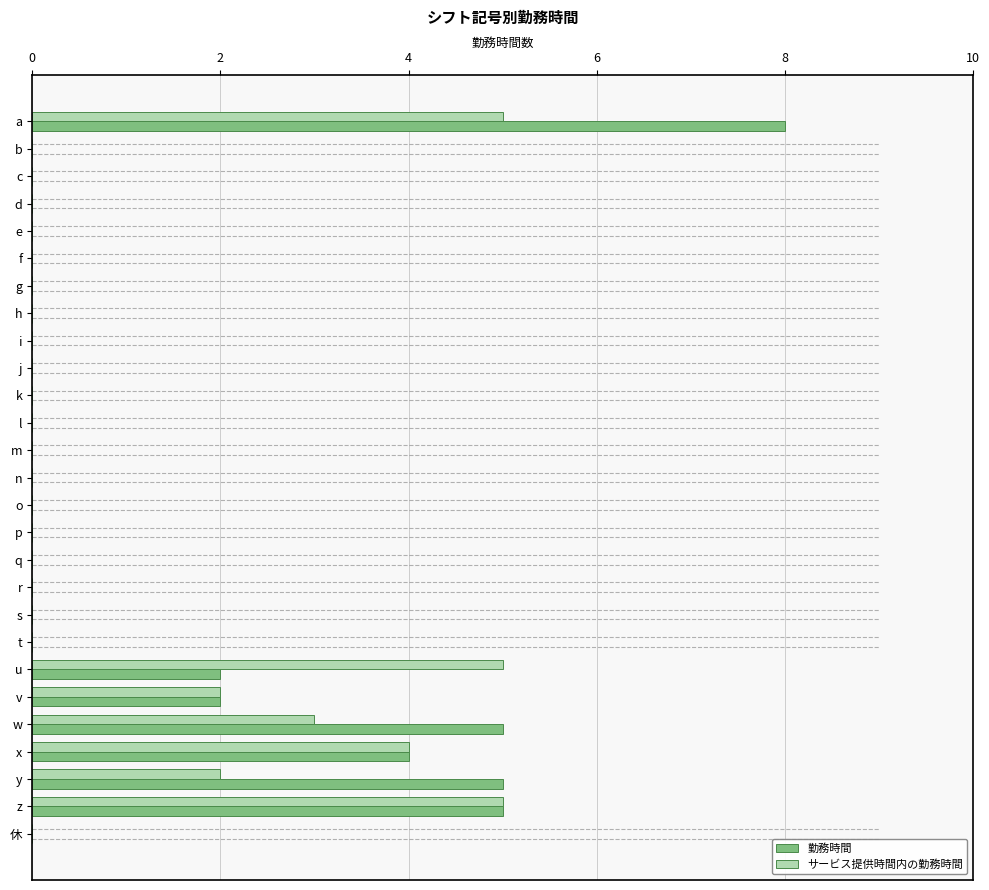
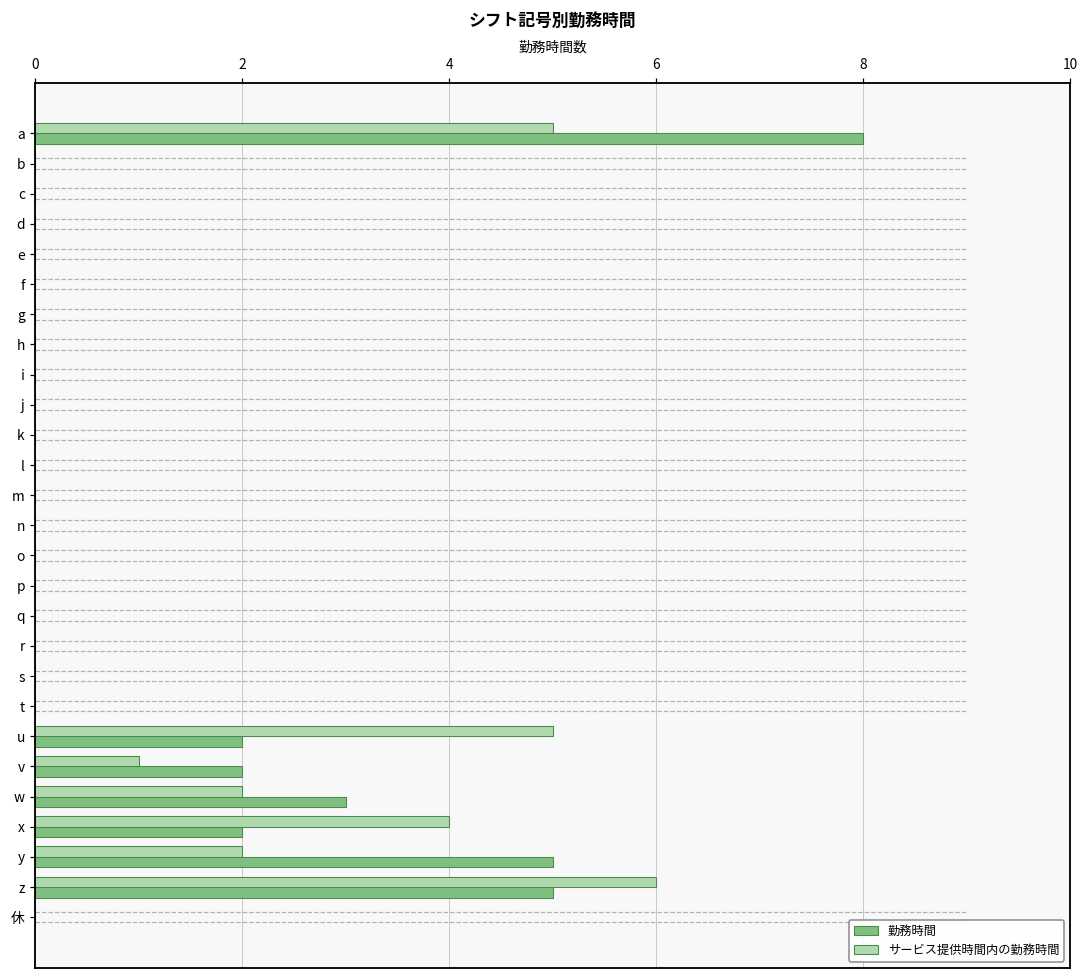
サービス提供時間内の勤務時間, v: 2 -> 1
サービス提供時間内の勤務時間, w: 3 -> 2
勤務時間, w: 5 -> 3
勤務時間, x: 4 -> 2
サービス提供時間内の勤務時間, z: 5 -> 6
